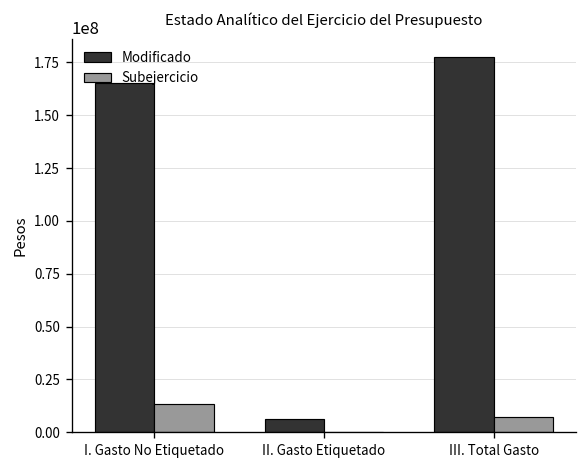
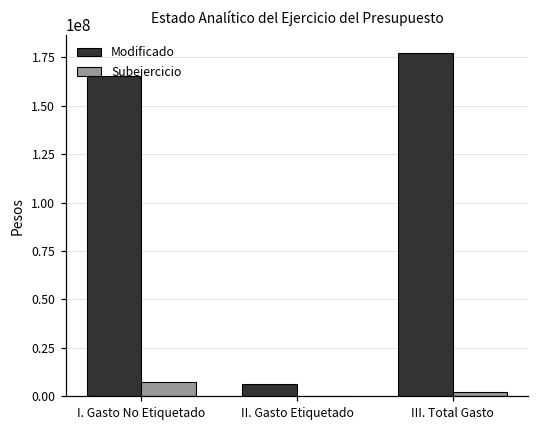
Subejercicio, I. Gasto No Etiquetado: 13000000 -> 7000000
Subejercicio, III. Total Gasto: 7000000 -> 2000000
